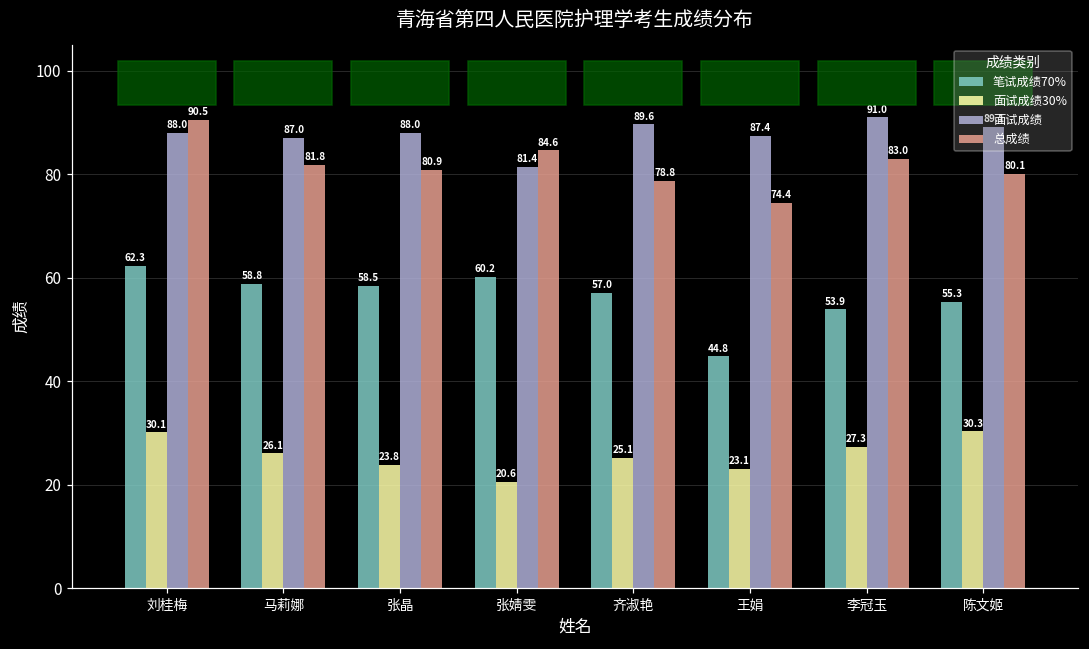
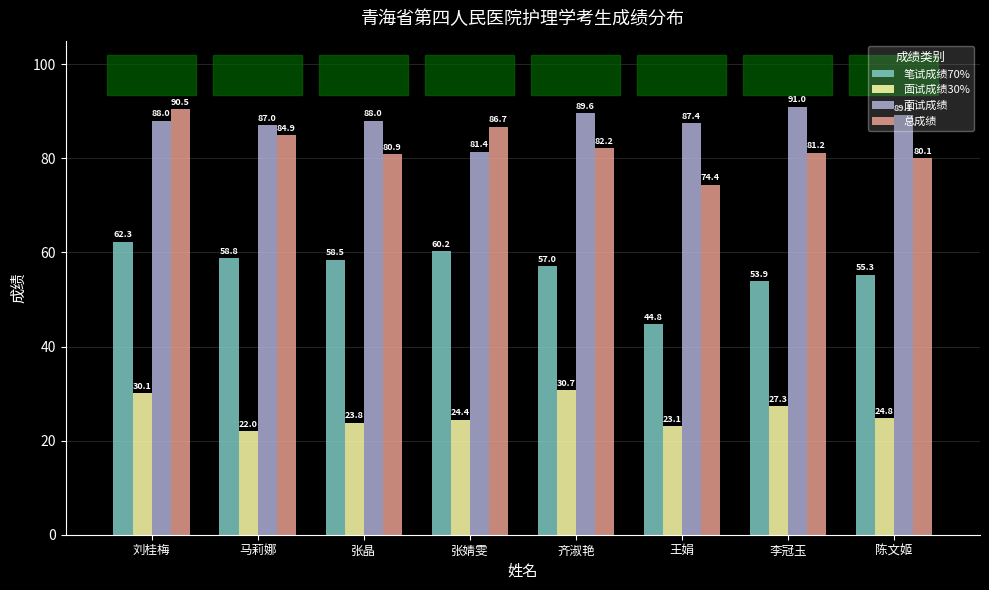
面试成绩30%, 马莉娜: 26.1 -> 22.0
总成绩, 马莉娜: 81.8 -> 84.9
面试成绩30%, 张婧雯: 20.6 -> 24.4
总成绩, 张婧雯: 84.6 -> 86.7
面试成绩30%, 齐淑艳: 25.1 -> 30.7
总成绩, 齐淑艳: 78.8 -> 82.2
总成绩, 李冠玉: 83.0 -> 81.2
面试成绩30%, 陈文姬: 30.3 -> 24.8
